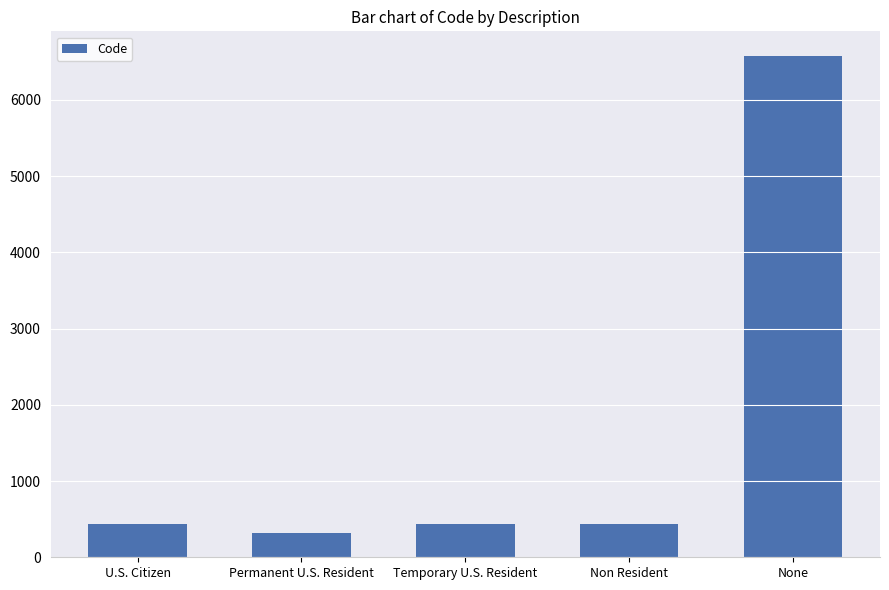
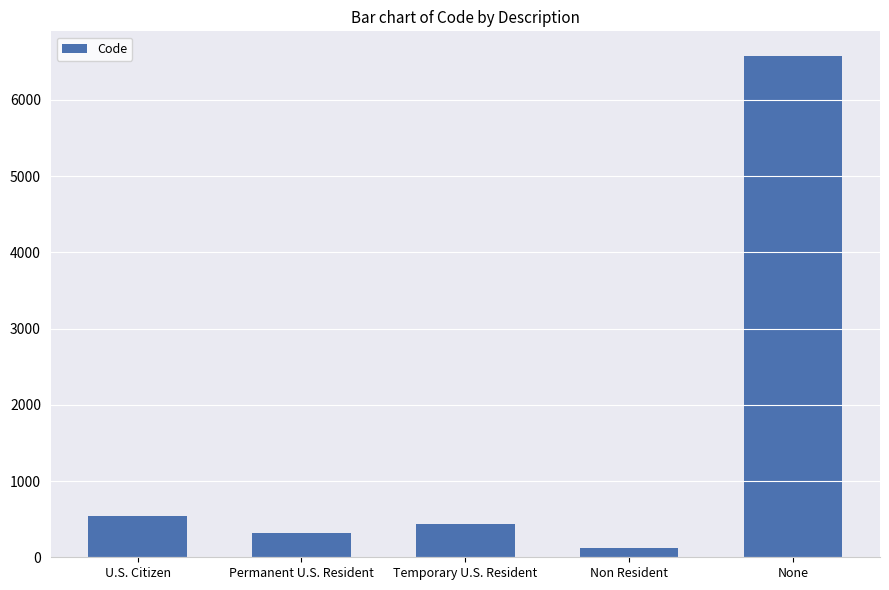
U.S. Citizen: 400 -> 500
Non Resident: 400 -> 100
